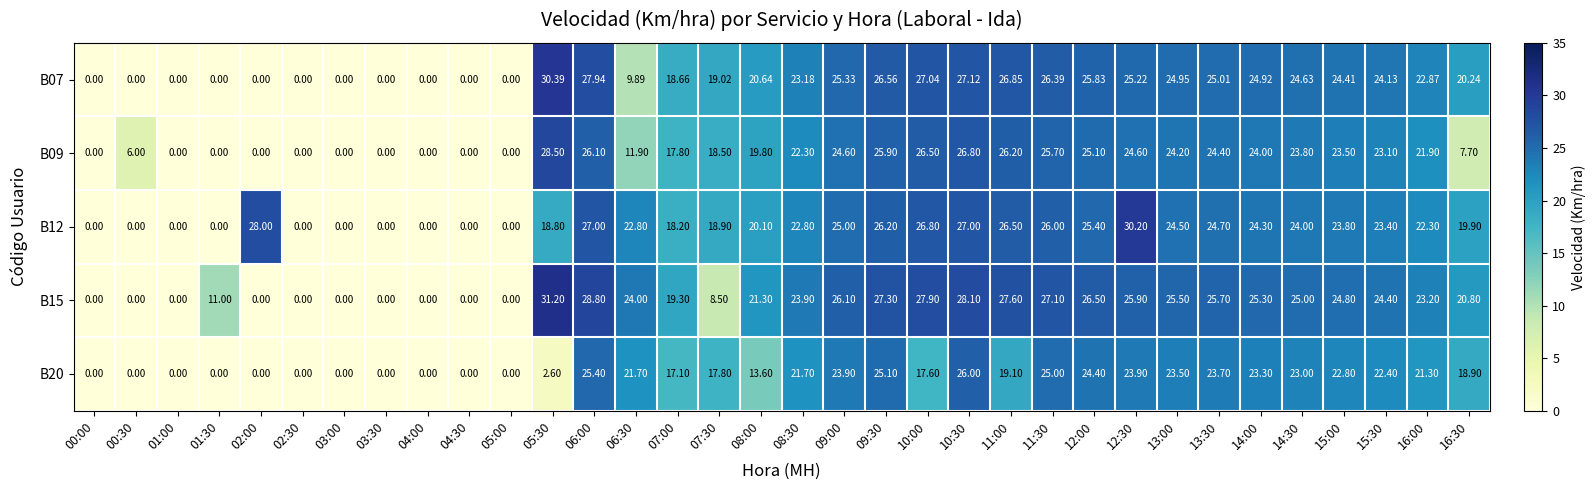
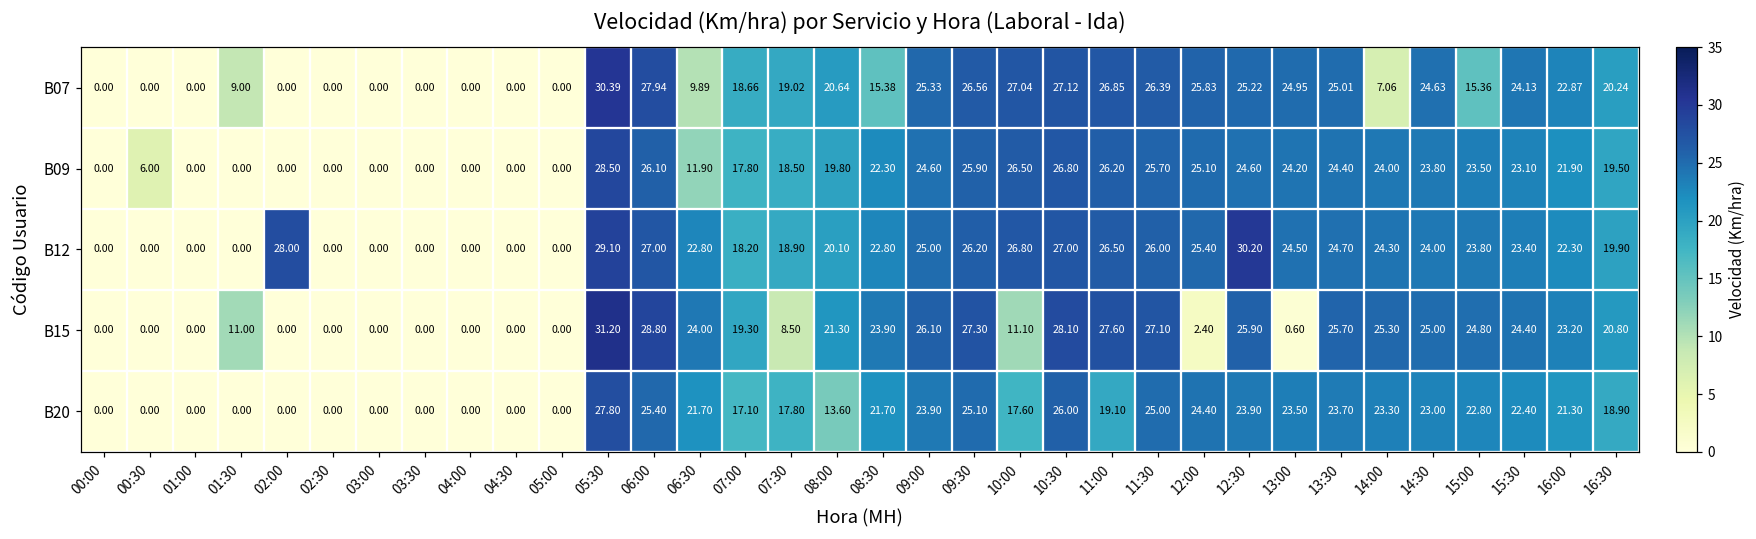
B07, 01:30: 0.00 -> 9.00
B07, 08:30: 23.18 -> 15.38
B07, 14:00: 24.92 -> 7.06
B07, 15:00: 24.41 -> 15.36
B09, 16:30: 7.70 -> 19.50
B12, 05:30: 18.80 -> 29.10
B15, 10:00: 27.90 -> 11.10
B15, 12:00: 26.50 -> 2.40
B15, 13:00: 25.50 -> 0.60
B20, 05:30: 2.60 -> 27.80
